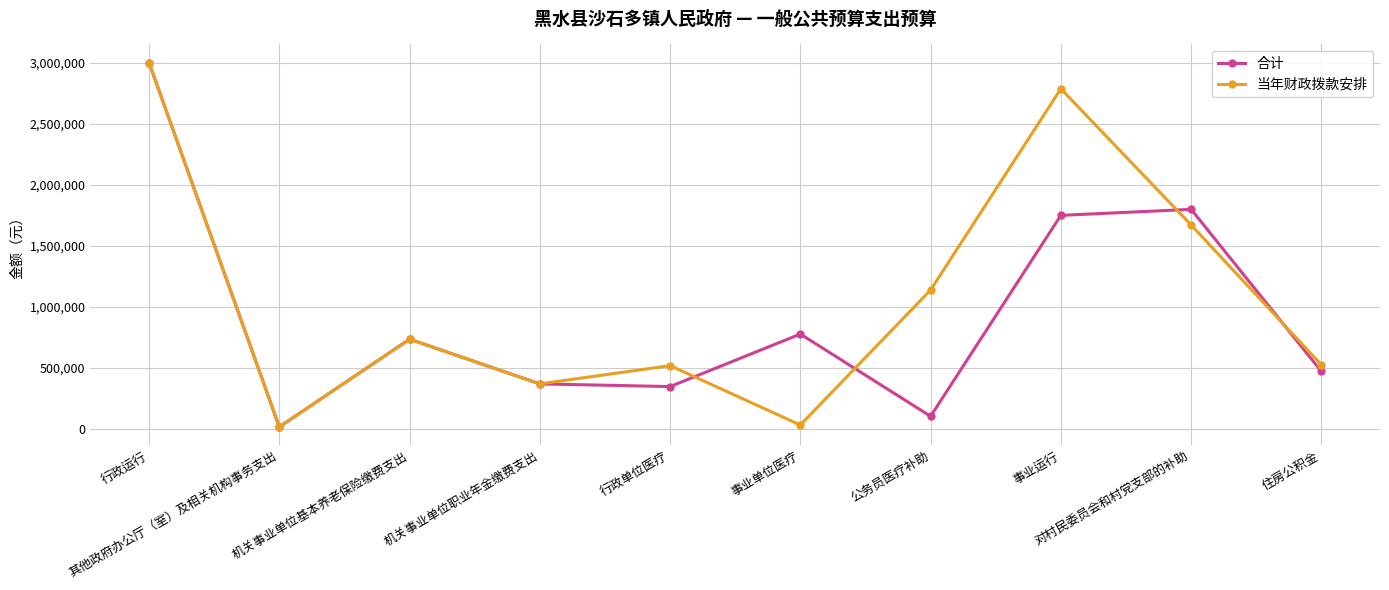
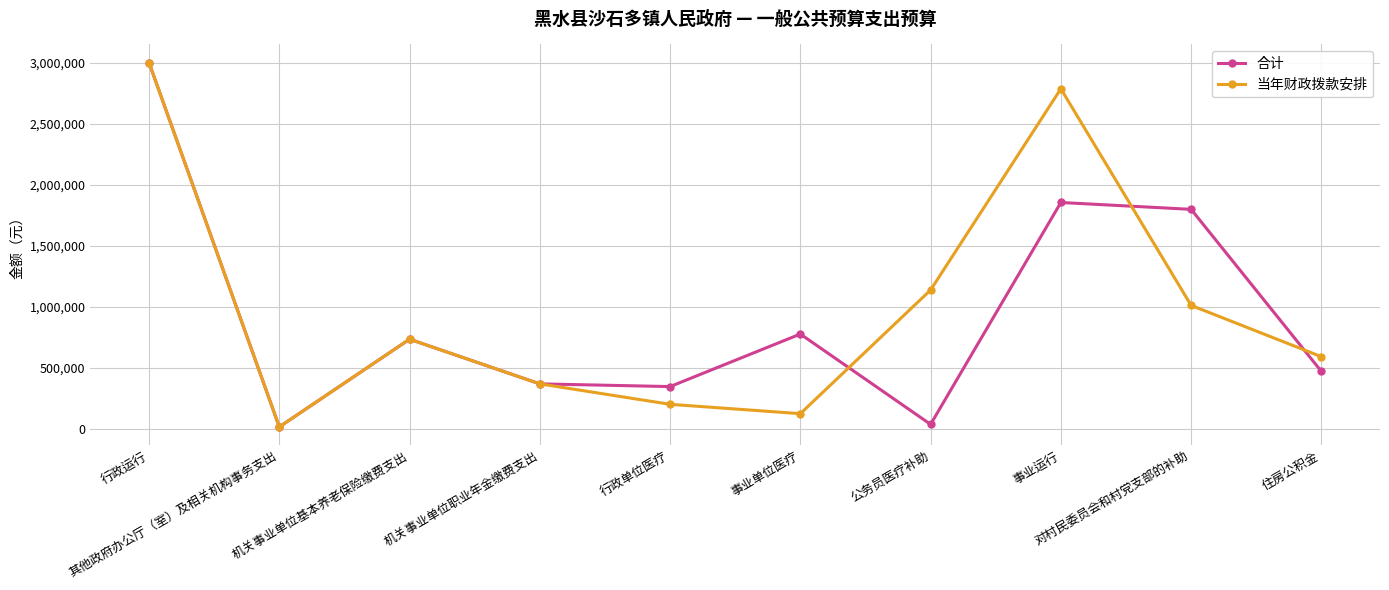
当年财政拨款安排, 行政单位医疗: 520,000 -> 200,000
当年财政拨款安排, 事业单位医疗: 30,000 -> 120,000
合计, 公务员医疗补助: 100,000 -> 30,000
合计, 事业运行: 1,750,000 -> 1,850,000
当年财政拨款安排, 对村民委员会和村党支部的补助: 1,670,000 -> 1,010,000
当年财政拨款安排, 住房公积金: 520,000 -> 590,000
